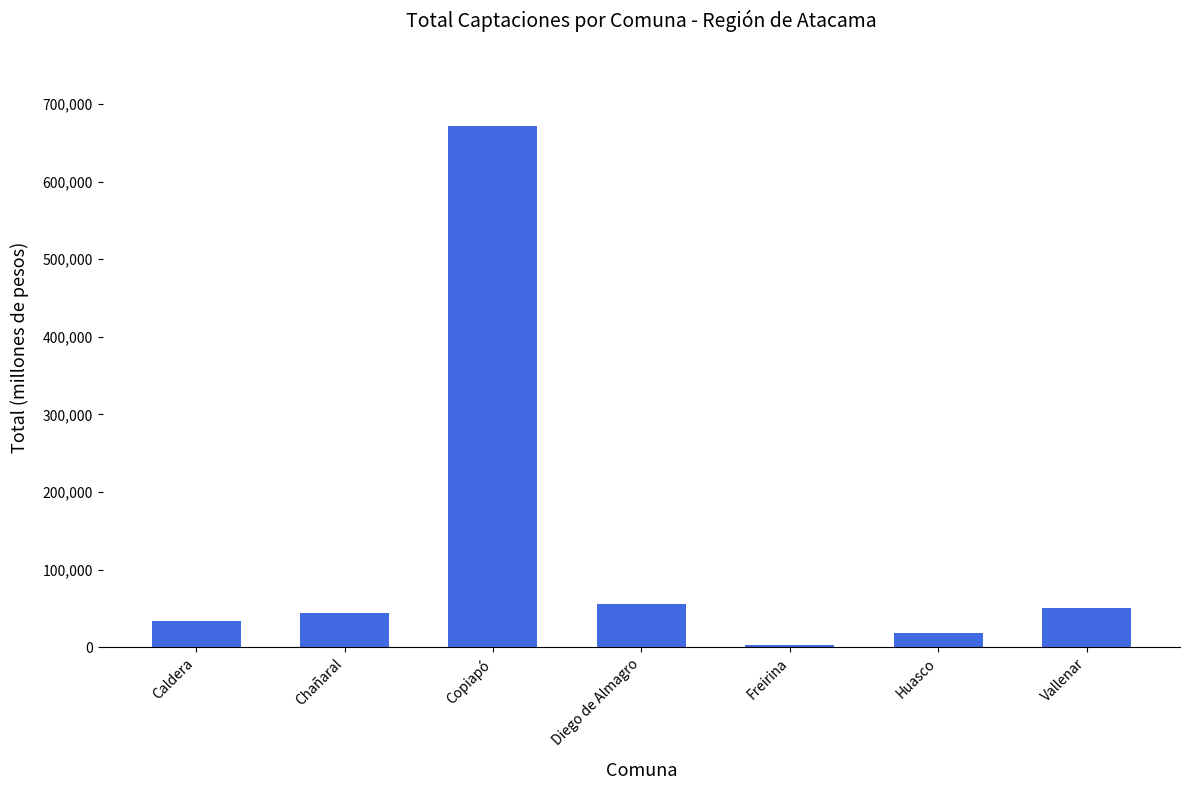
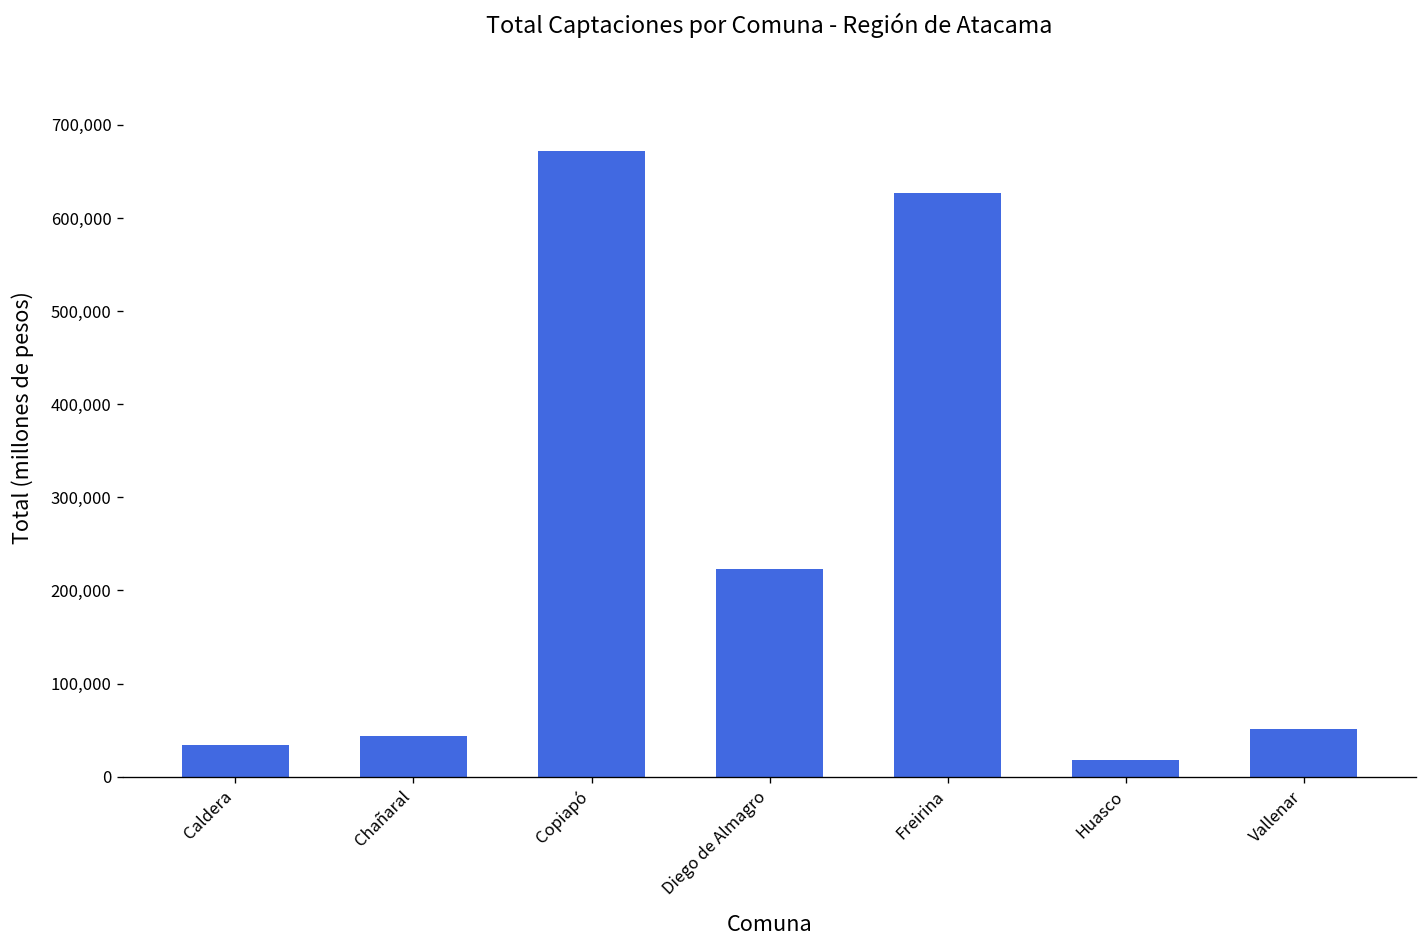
Diego de Almagro: 60,000 -> 220,000
Freirina: 0 -> 630,000
